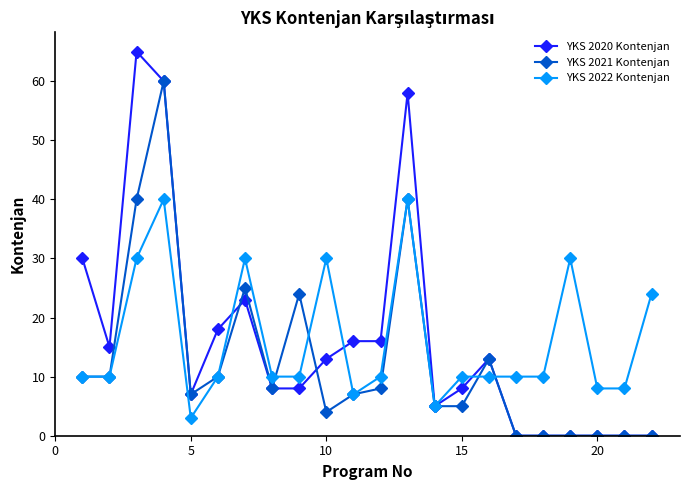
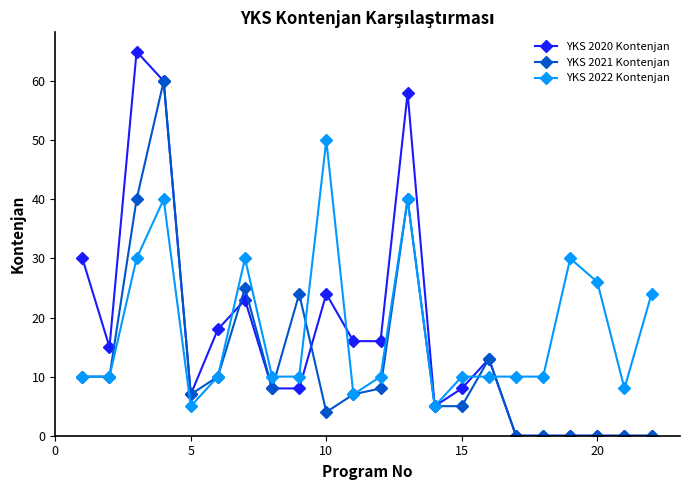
YKS 2022 Kontenjan, 5: 3 -> 5
YKS 2020 Kontenjan, 10: 13 -> 24
YKS 2022 Kontenjan, 10: 30 -> 50
YKS 2022 Kontenjan, 20: 8 -> 26
